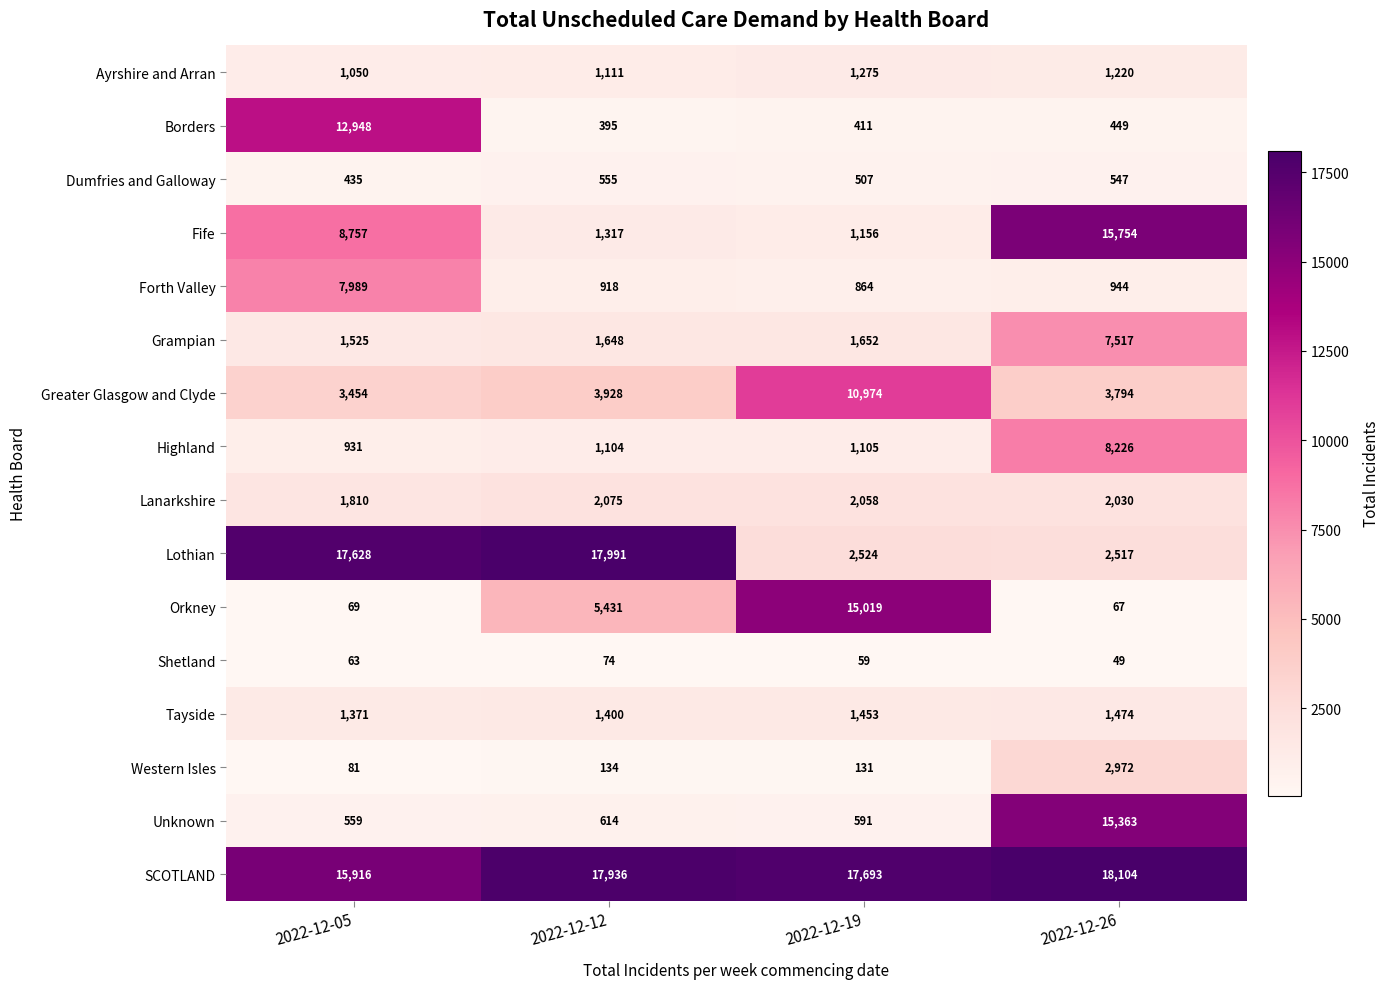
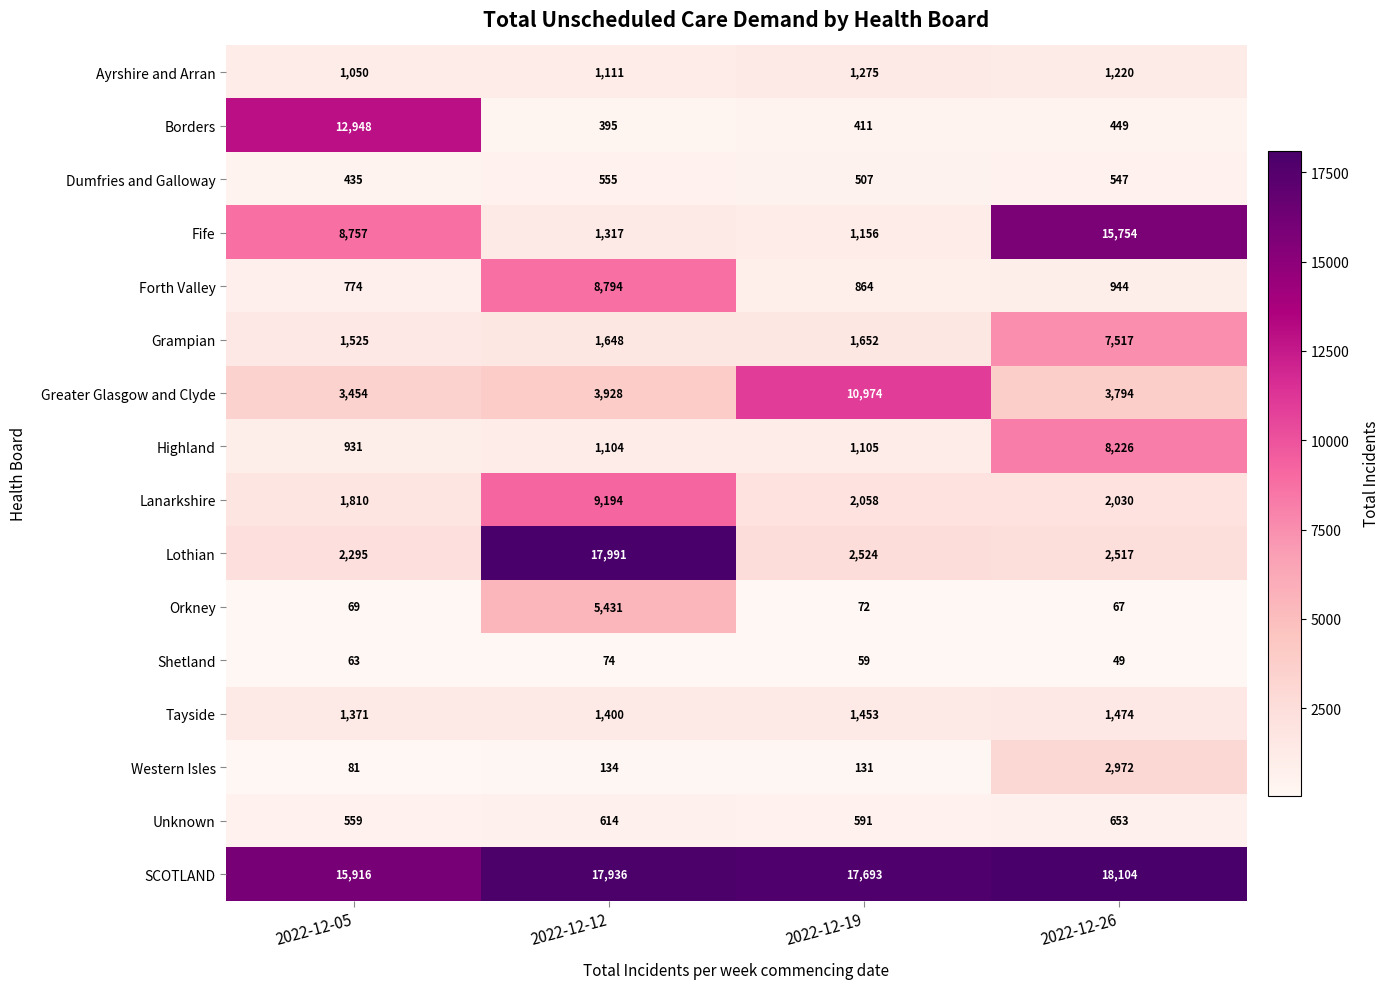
Forth Valley, 2022-12-05: 7,989 -> 774
Forth Valley, 2022-12-12: 918 -> 8,794
Lanarkshire, 2022-12-12: 2,075 -> 9,194
Lothian, 2022-12-05: 17,628 -> 2,295
Orkney, 2022-12-19: 15,019 -> 72
Unknown, 2022-12-26: 15,363 -> 653
